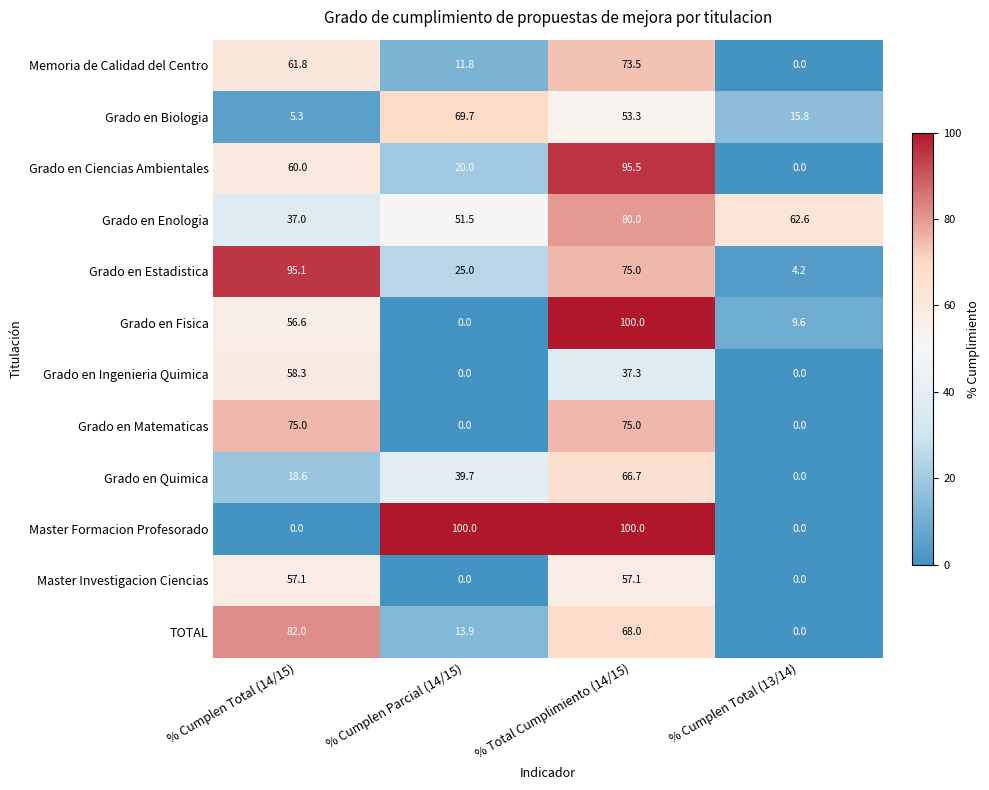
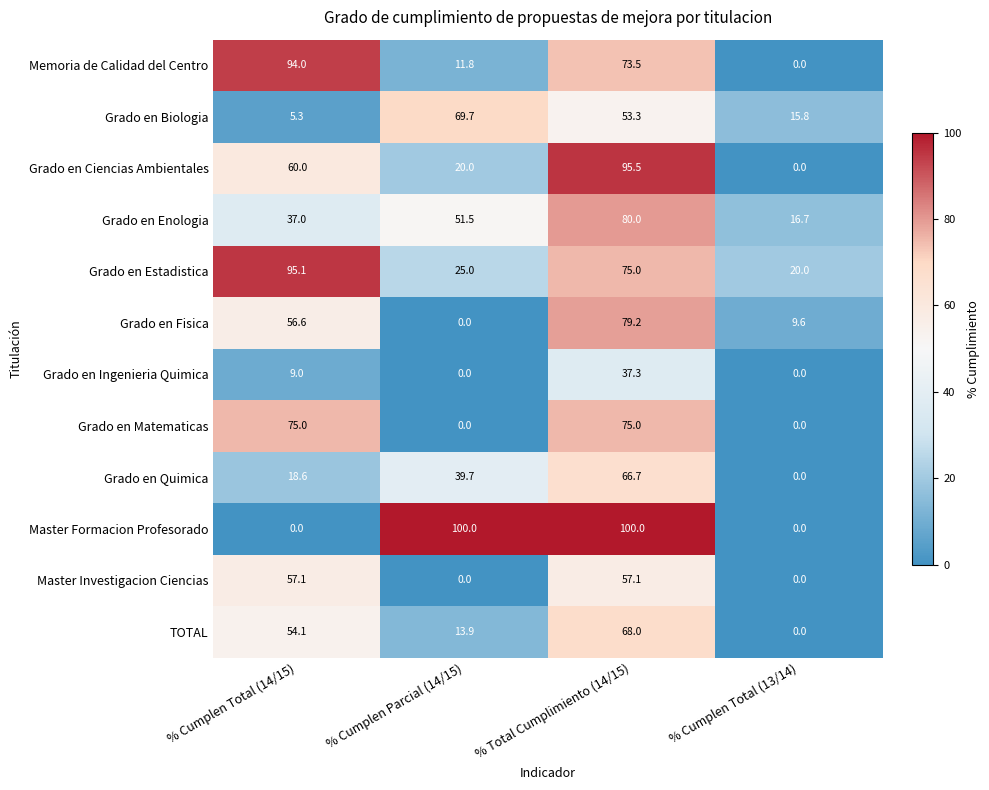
Memoria de Calidad del Centro, % Cumplen Total (14/15): 61.8 -> 94.0
Grado en Enologia, % Cumplen Total (13/14): 62.6 -> 16.7
Grado en Estadistica, % Cumplen Total (13/14): 4.2 -> 20.0
Grado en Fisica, % Total Cumplimiento (14/15): 100.0 -> 79.2
Grado en Ingenieria Quimica, % Cumplen Total (14/15): 58.3 -> 9.0
TOTAL, % Cumplen Total (14/15): 82.0 -> 54.1
